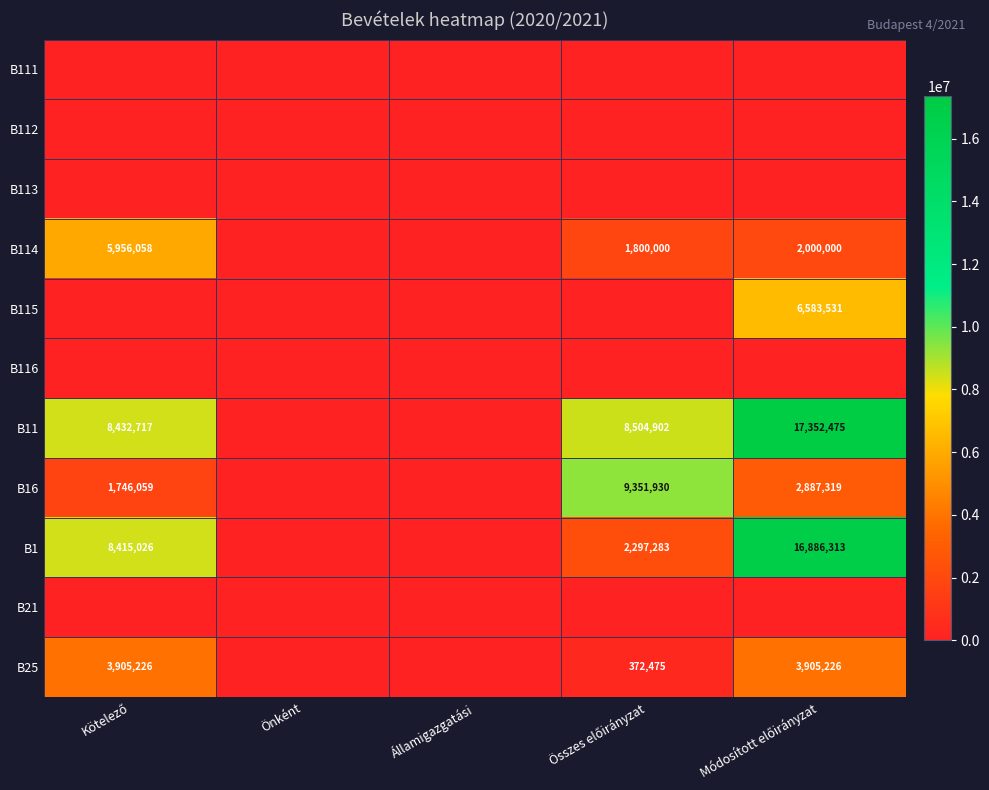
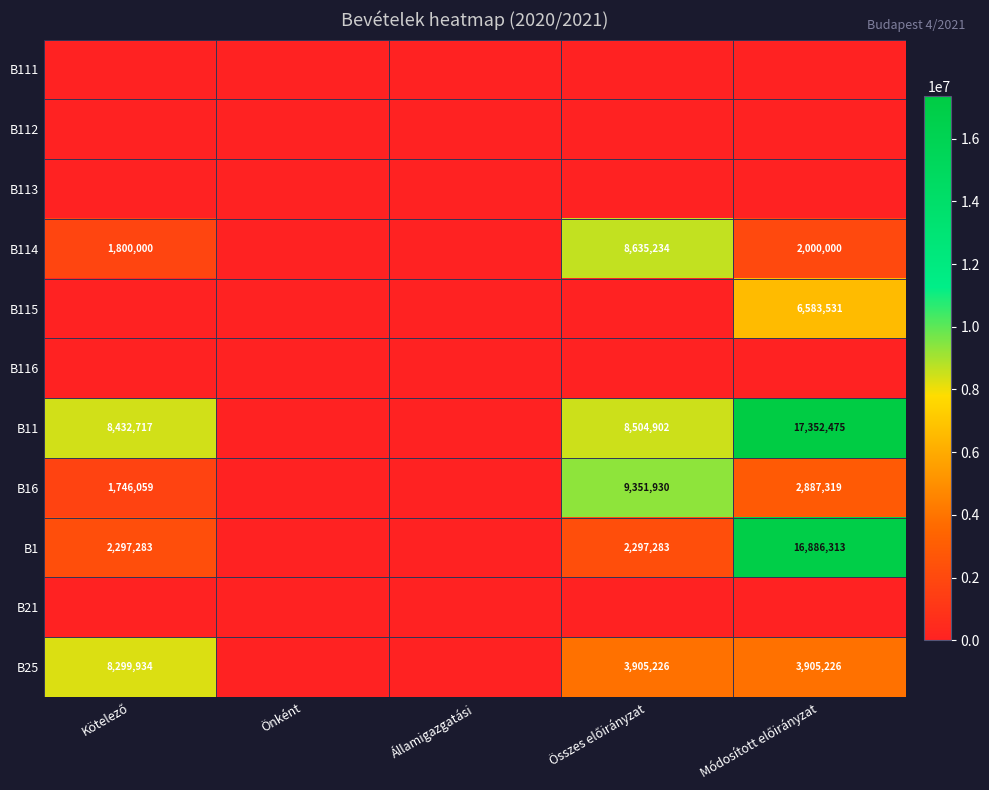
B114, Kötelező: 5,956,058 -> 1,800,000
B114, Összes előirányzat: 1,800,000 -> 8,635,234
B1, Kötelező: 8,415,026 -> 2,297,283
B25, Kötelező: 3,905,226 -> 8,299,934
B25, Összes előirányzat: 372,475 -> 3,905,226
